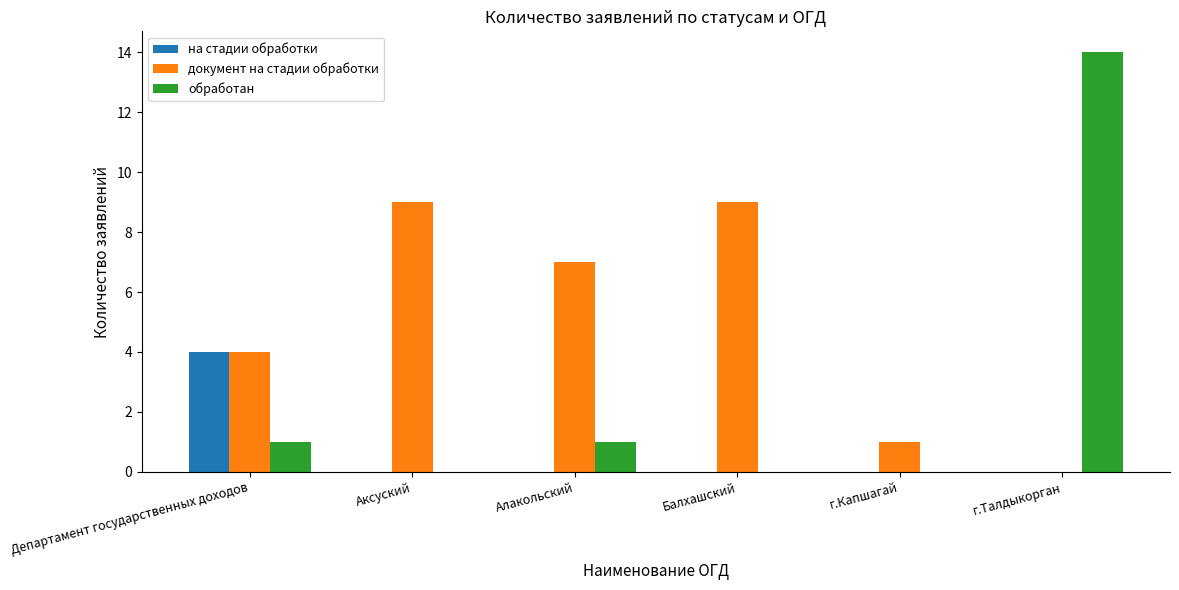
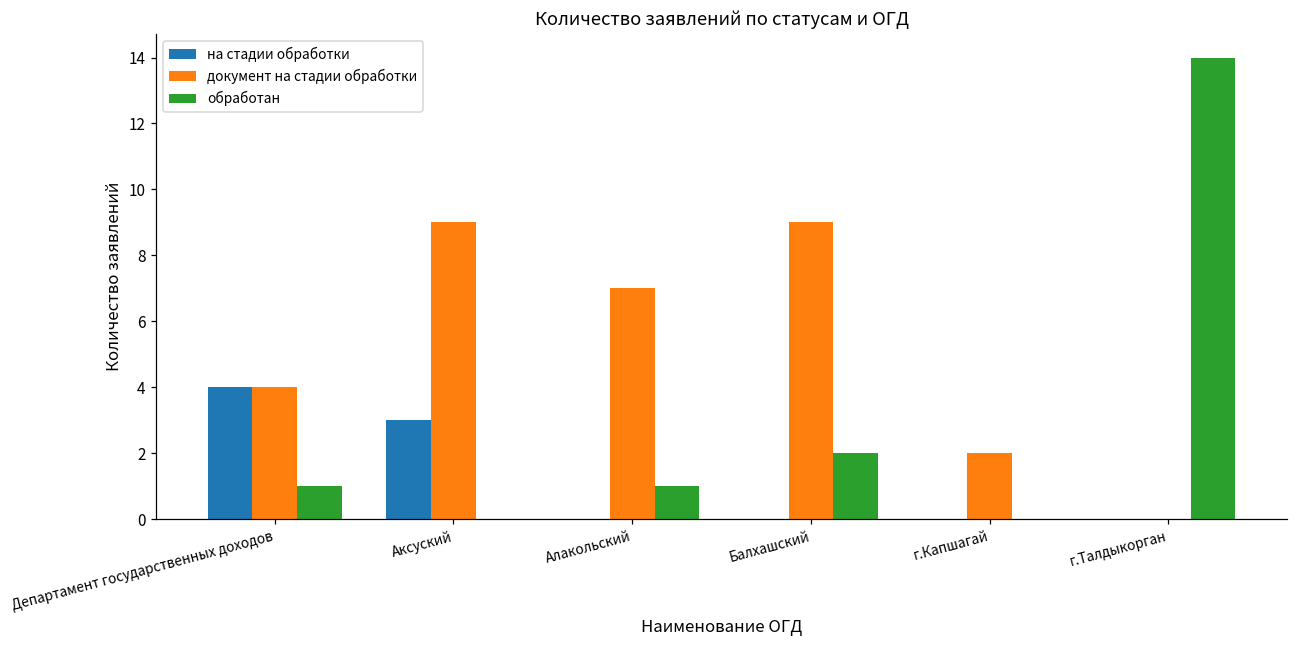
на стадии обработки, Аксуский: 0 -> 3
обработан, Балхашский: 0 -> 2
документ на стадии обработки, г.Капшагай: 1 -> 2
